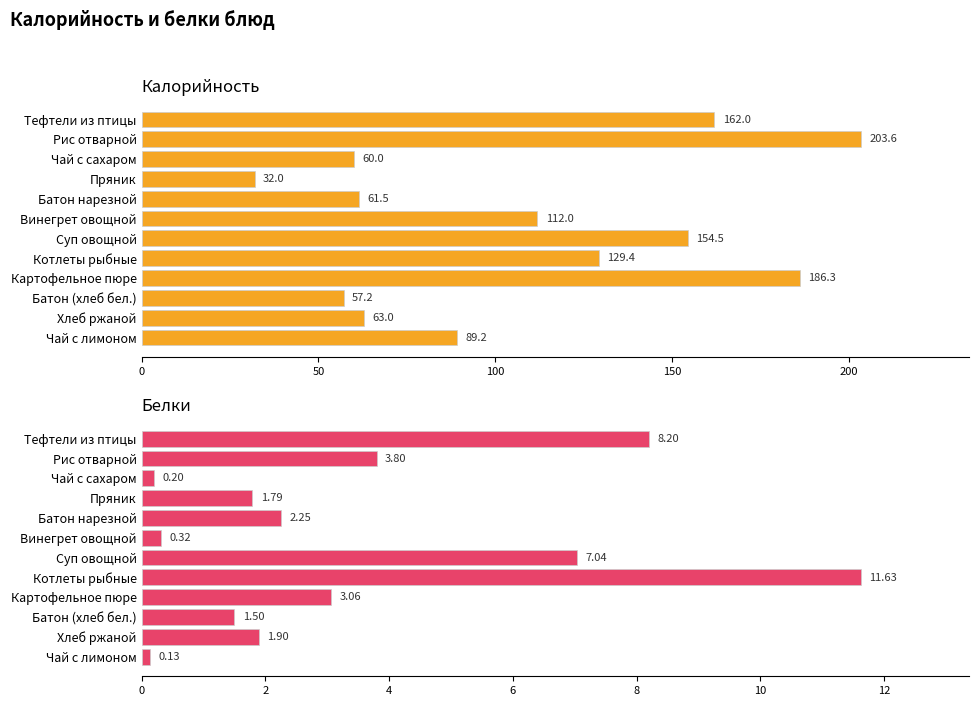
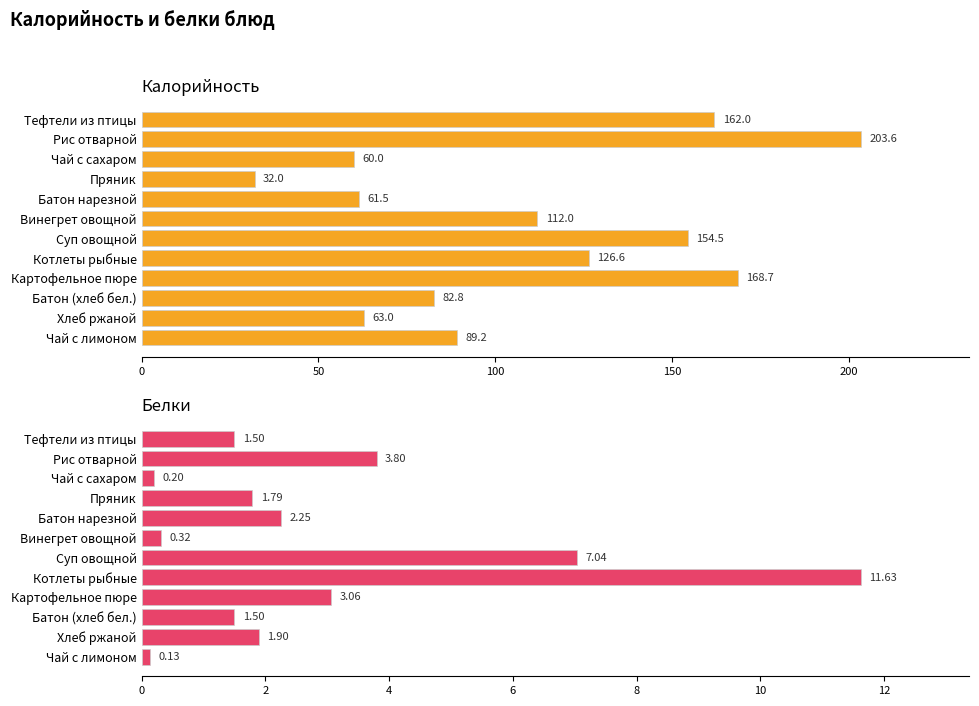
Калорийность, Котлеты рыбные: 129.4 -> 126.6
Калорийность, Картофельное пюре: 186.3 -> 168.7
Калорийность, Батон (хлеб бел.): 57.2 -> 82.8
Белки, Тефтели из птицы: 8.20 -> 1.50
